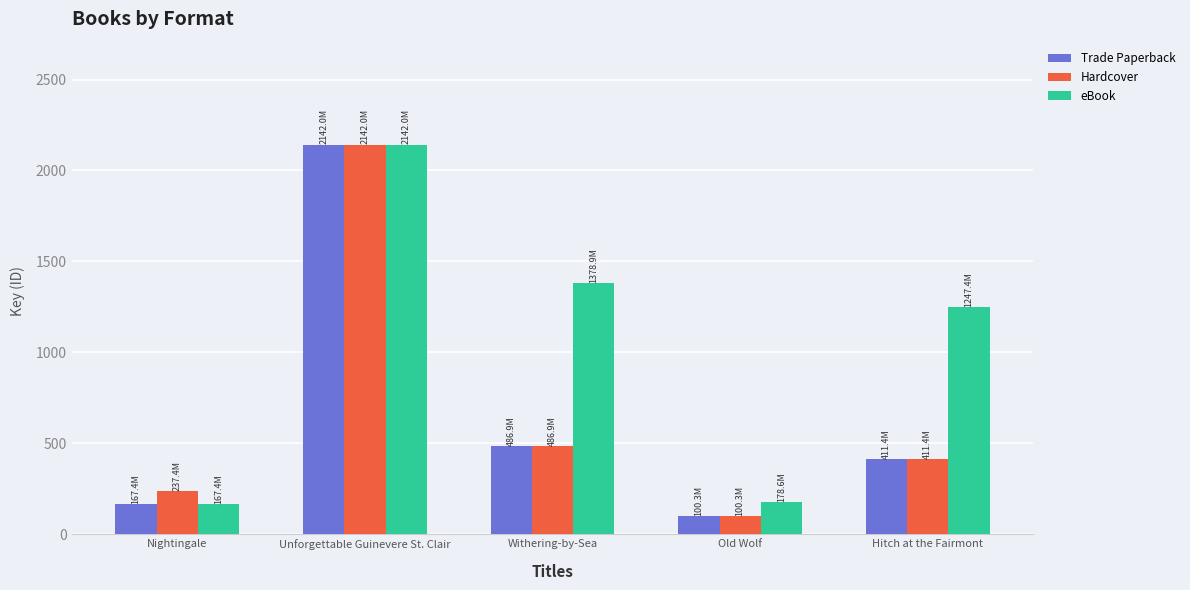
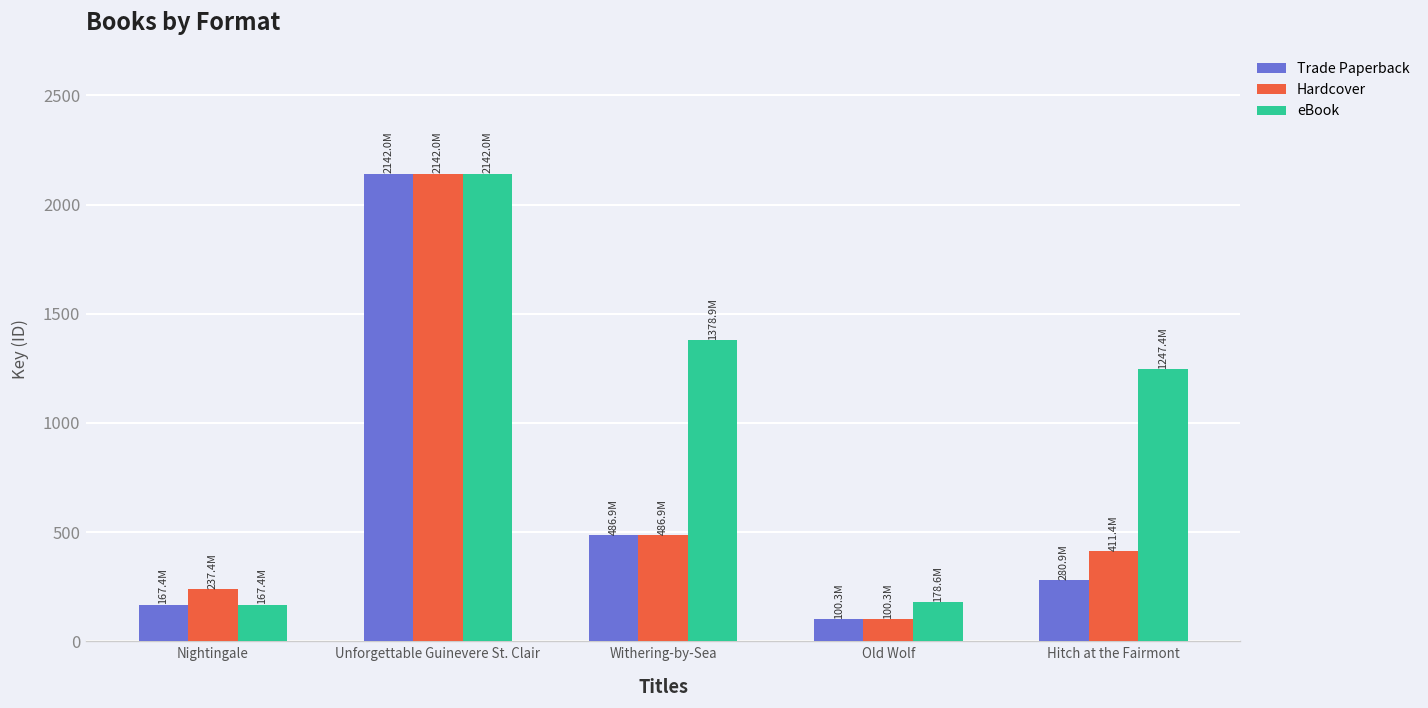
Trade Paperback, Hitch at the Fairmont: 411.4M -> 280.9M
